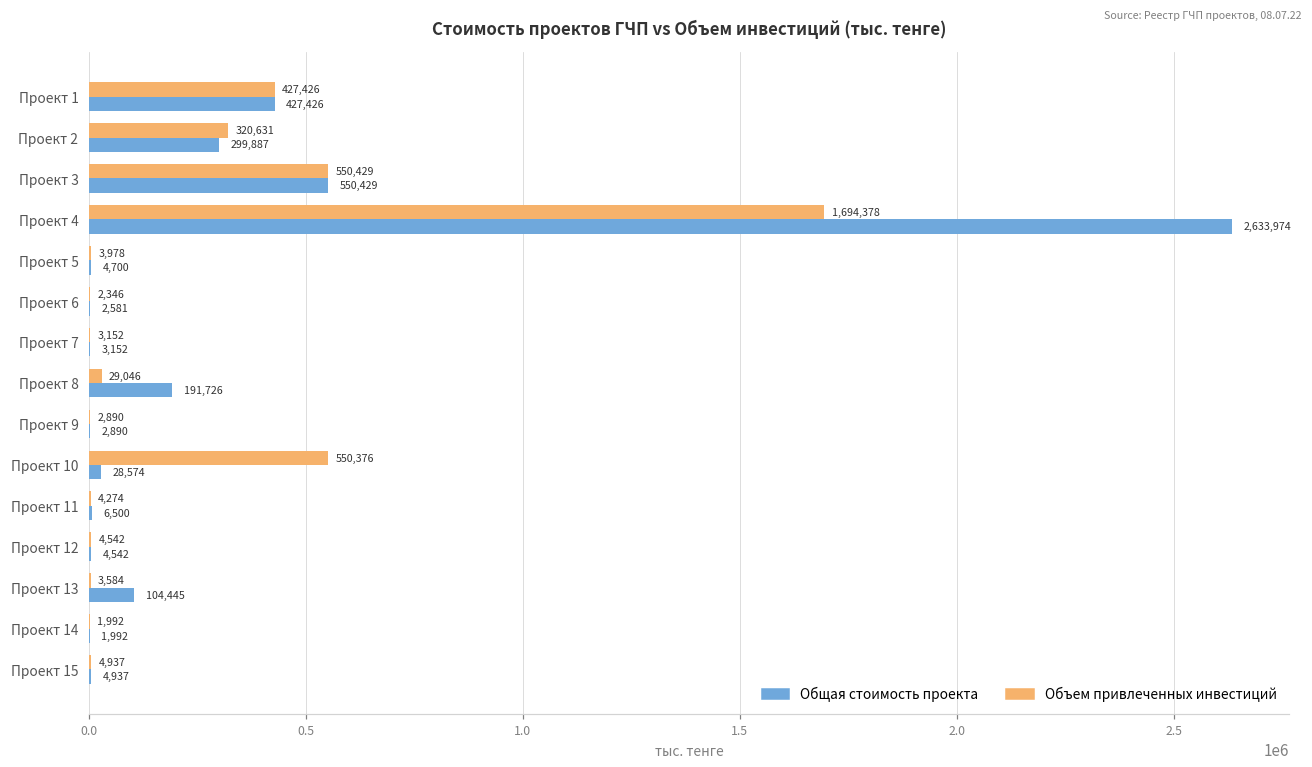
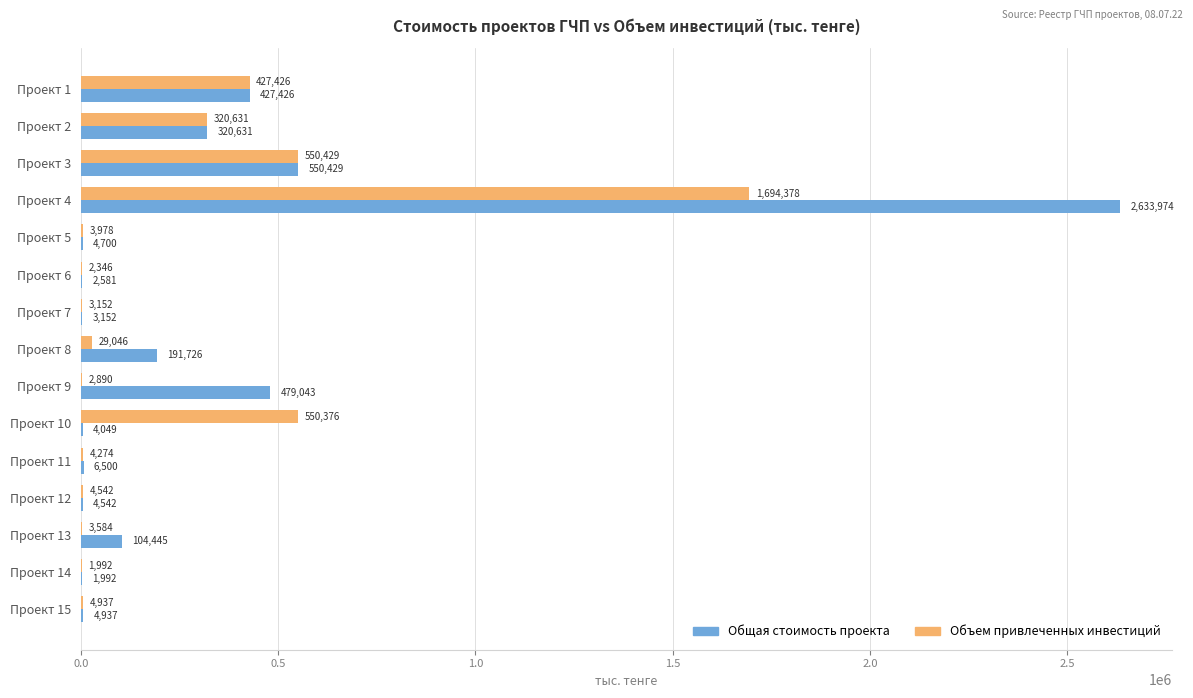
Общая стоимость проекта, Проект 2: 299,887 -> 320,631
Общая стоимость проекта, Проект 9: 2,890 -> 479,043
Общая стоимость проекта, Проект 10: 28,574 -> 4,049
